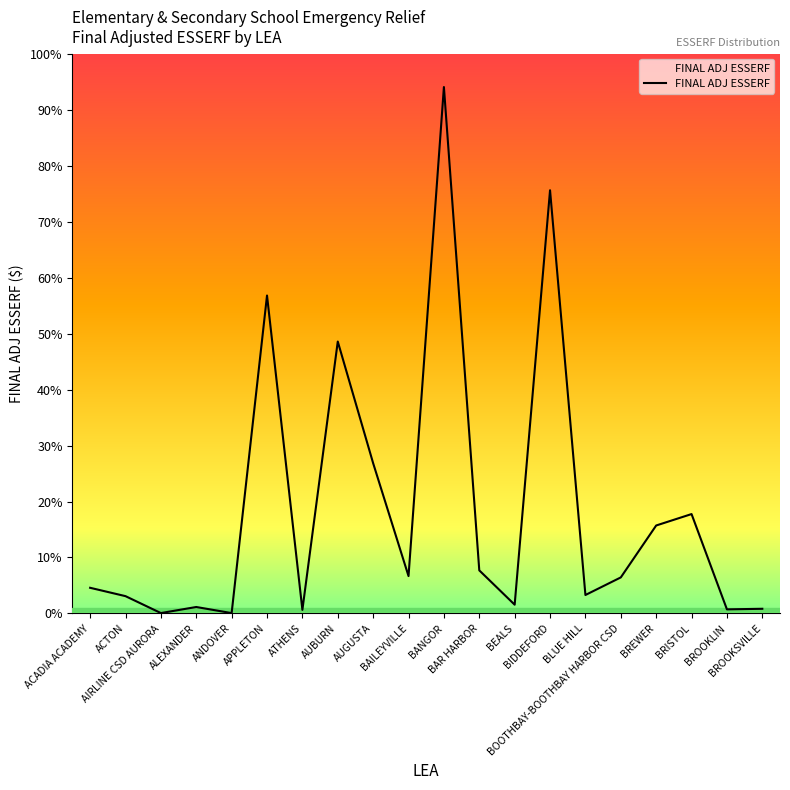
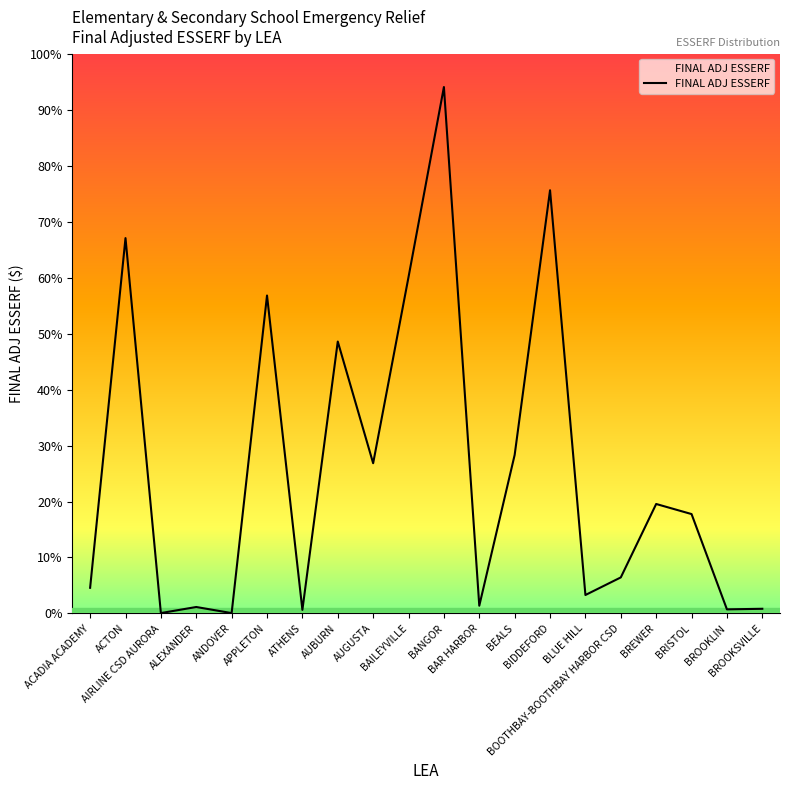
ACTON: 3% -> 67%
BAILEYVILLE: 7% -> 60%
BAR HARBOR: 8% -> 1%
BEALS: 2% -> 28%
BREWER: 16% -> 20%
